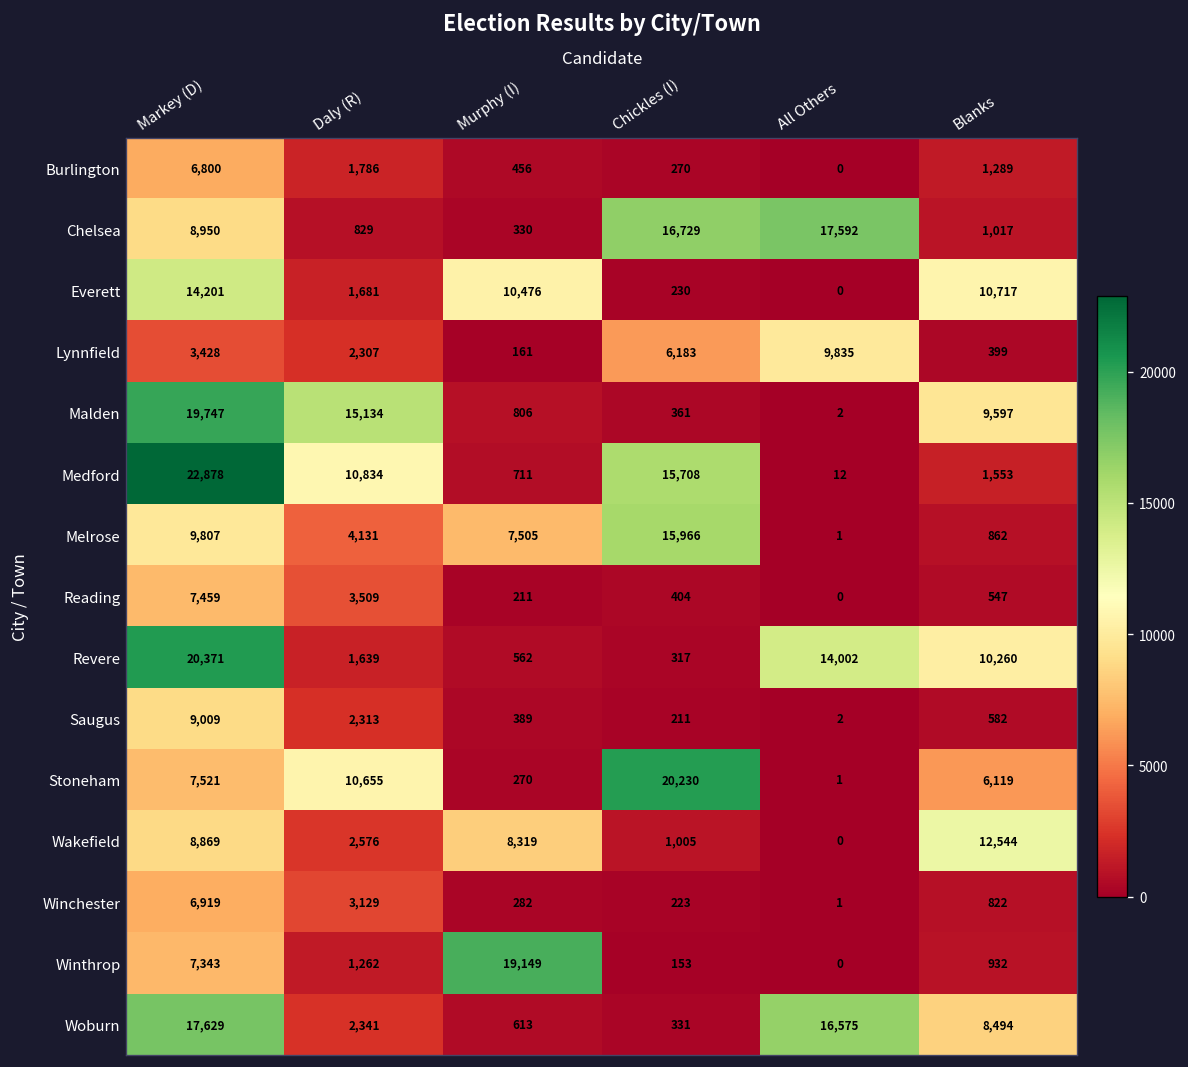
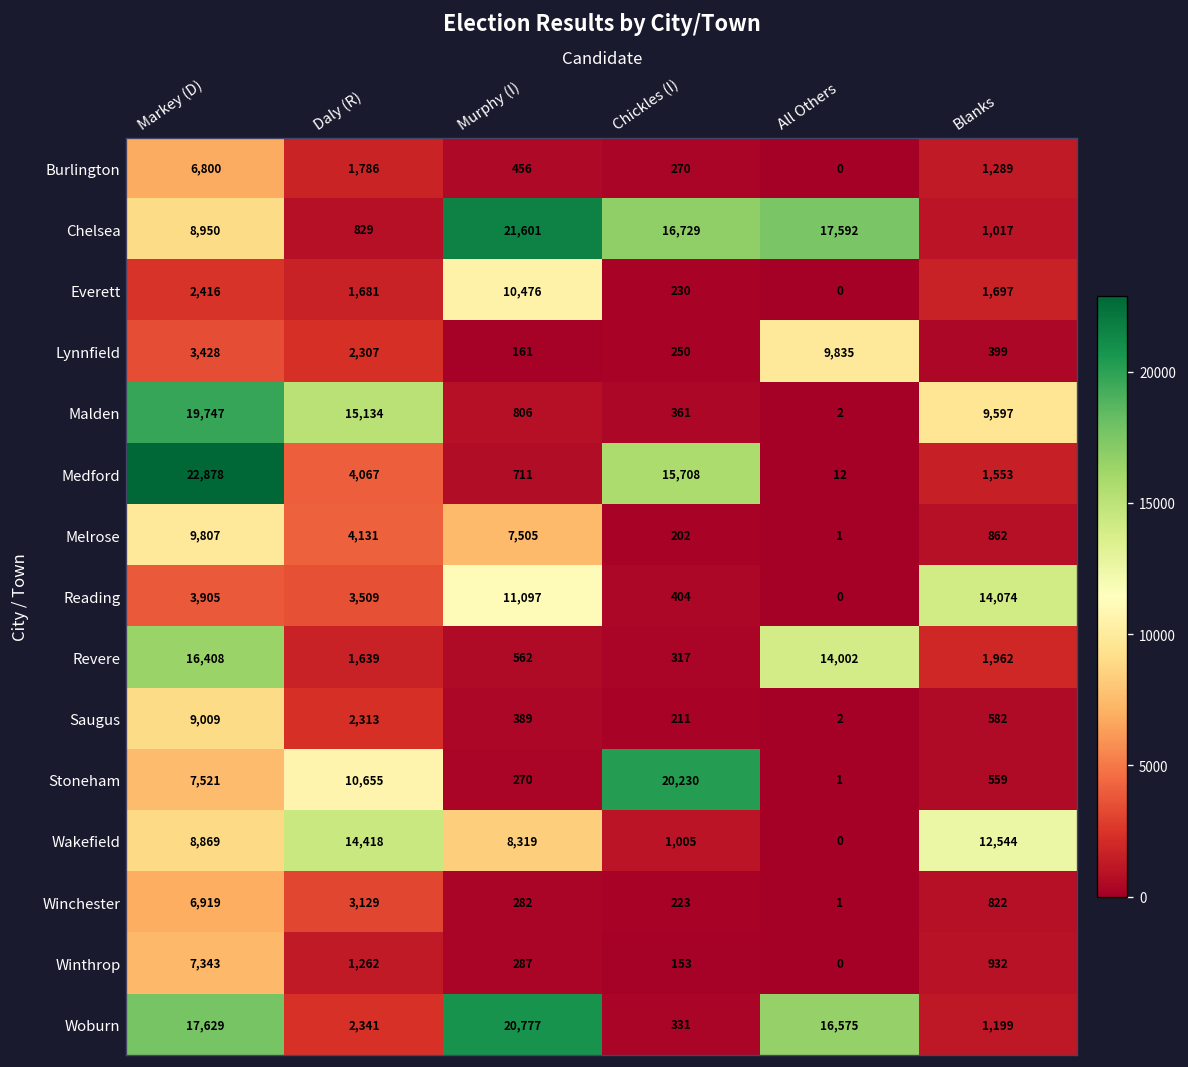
Chelsea, Murphy (I): 330 -> 21,601
Everett, Markey (D): 14,201 -> 2,416
Everett, Blanks: 10,717 -> 1,697
Lynnfield, Chickles (I): 6,183 -> 250
Medford, Daly (R): 10,834 -> 4,067
Melrose, Chickles (I): 15,966 -> 202
Reading, Markey (D): 7,459 -> 3,905
Reading, Murphy (I): 211 -> 11,097
Reading, Blanks: 547 -> 14,074
Revere, Markey (D): 20,371 -> 16,408
Revere, Blanks: 10,260 -> 1,962
Stoneham, Blanks: 6,119 -> 559
Wakefield, Daly (R): 2,576 -> 14,418
Winthrop, Murphy (I): 19,149 -> 287
Woburn, Murphy (I): 613 -> 20,777
Woburn, Blanks: 8,494 -> 1,199
